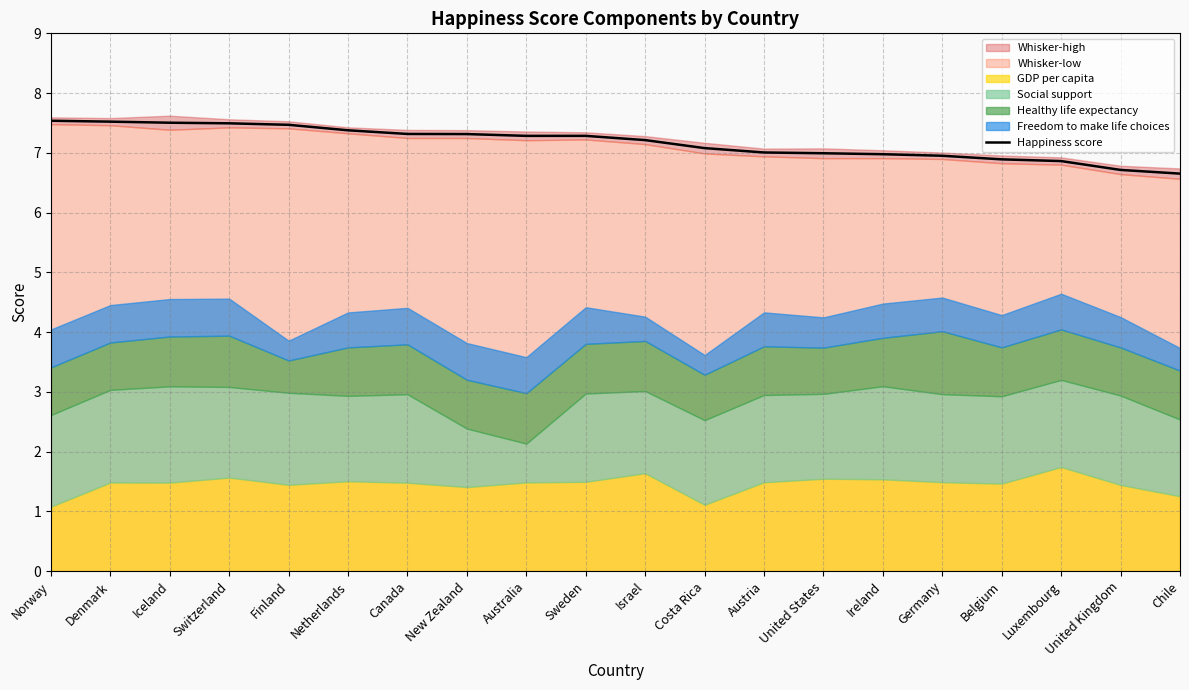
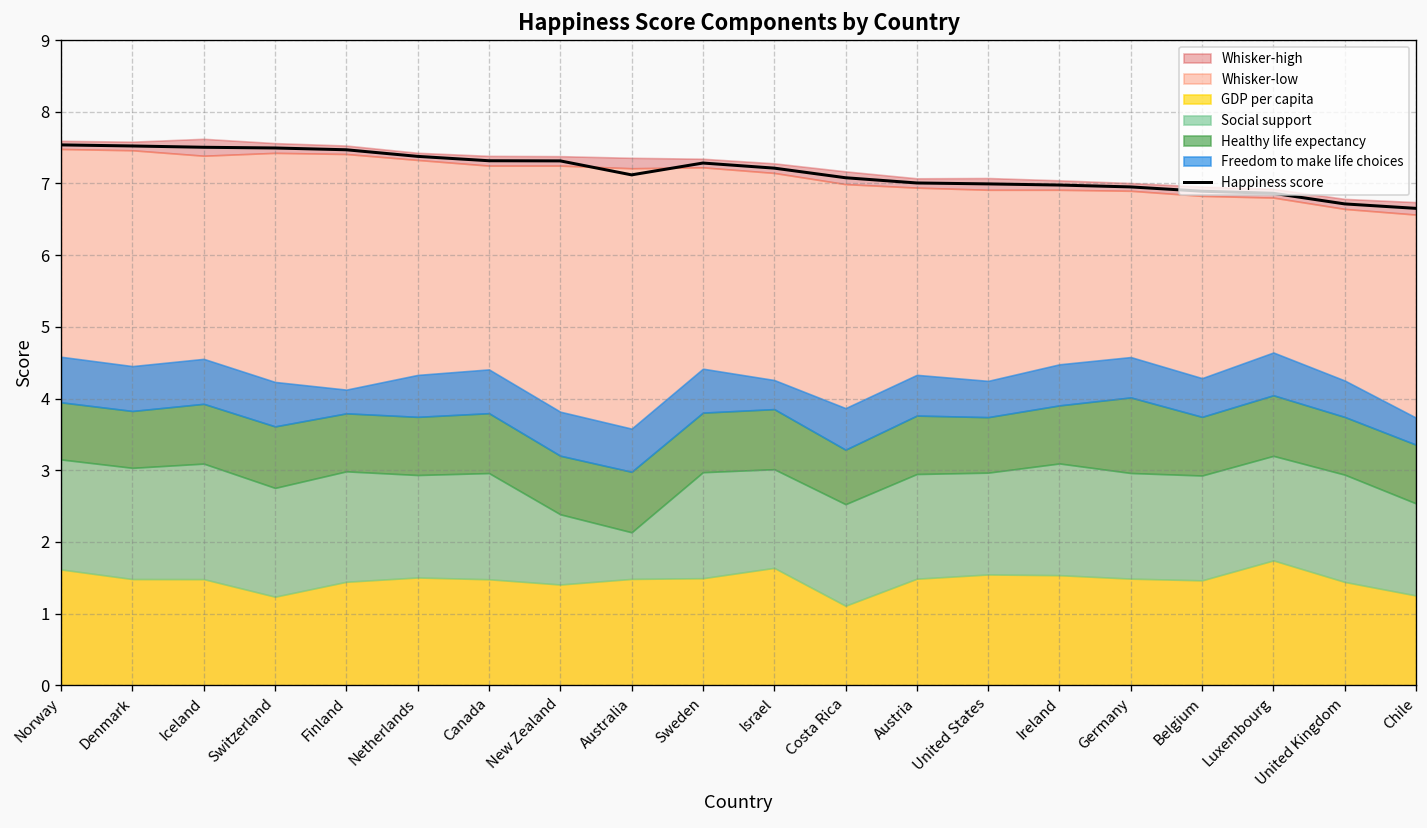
GDP per capita, Norway: 1.1 -> 1.6
GDP per capita, Switzerland: 1.6 -> 1.2
Healthy life expectancy, Finland: 0.5 -> 0.8
Happiness score, Australia: 7.3 -> 7.1
Freedom to make life choices, Costa Rica: 0.3 -> 0.6
